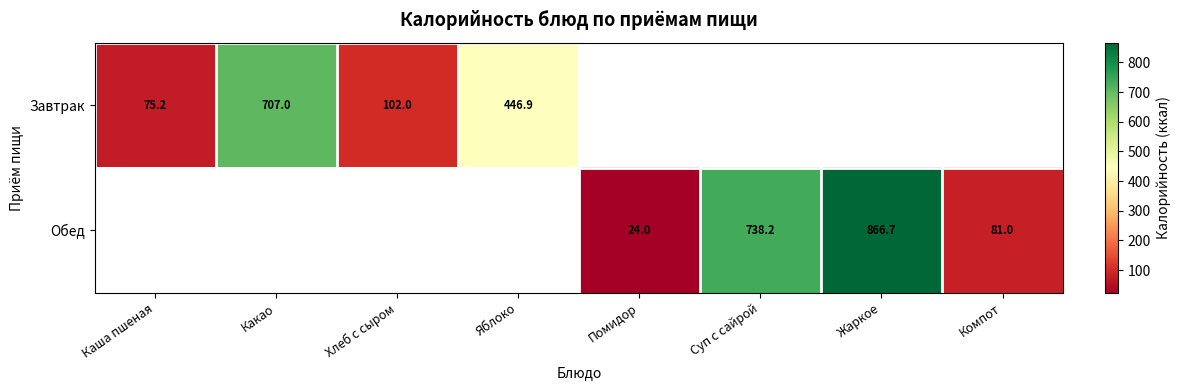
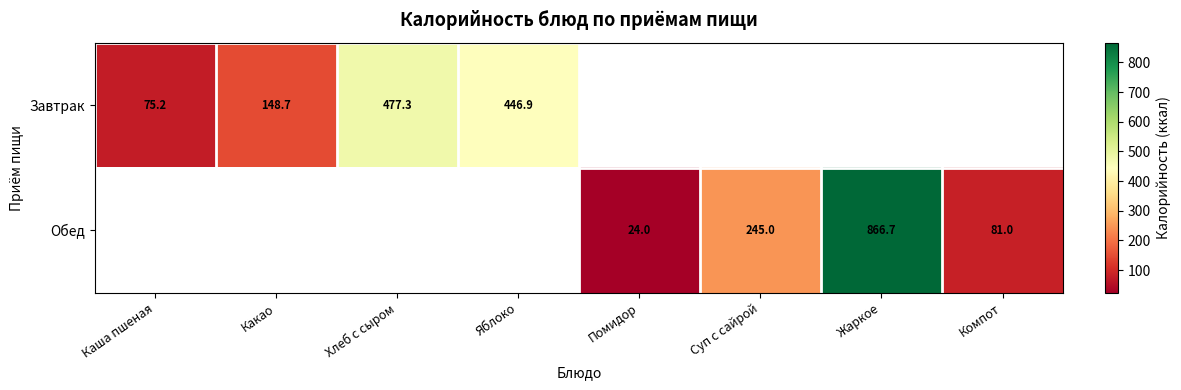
Завтрак, Какао: 707.0 -> 148.7
Завтрак, Хлеб с сыром: 102.0 -> 477.3
Обед, Суп с сайрой: 738.2 -> 245.0
